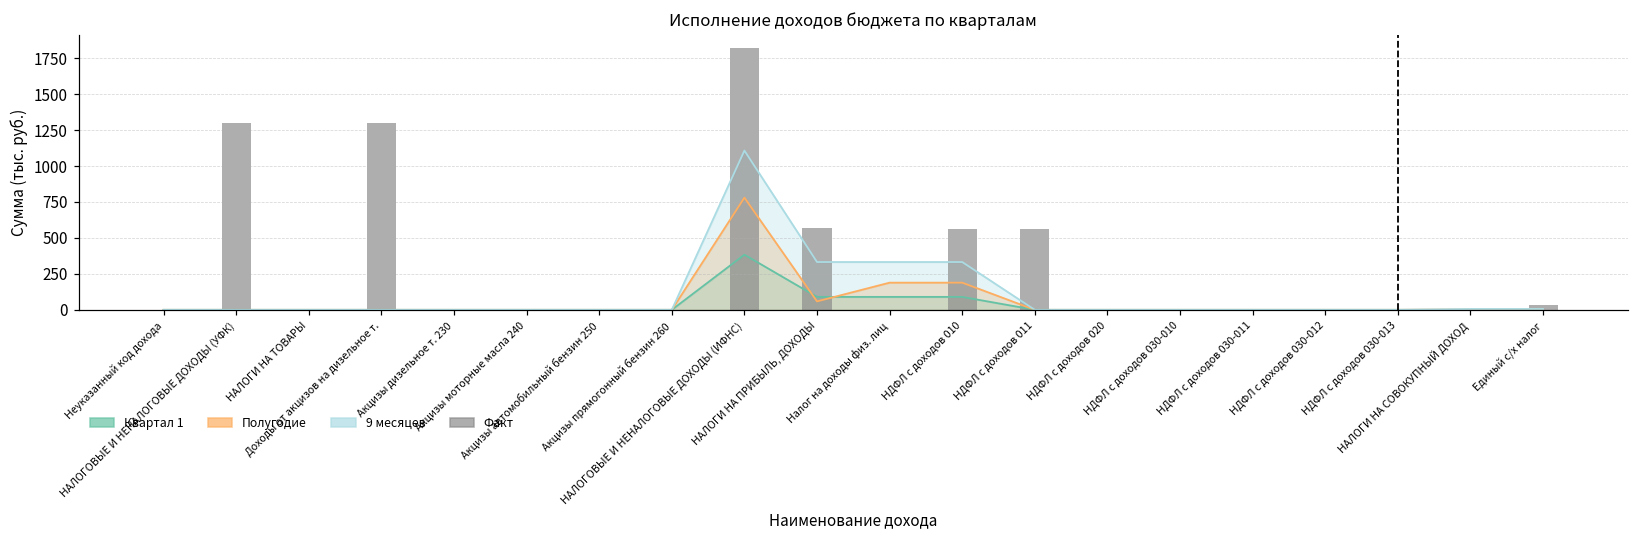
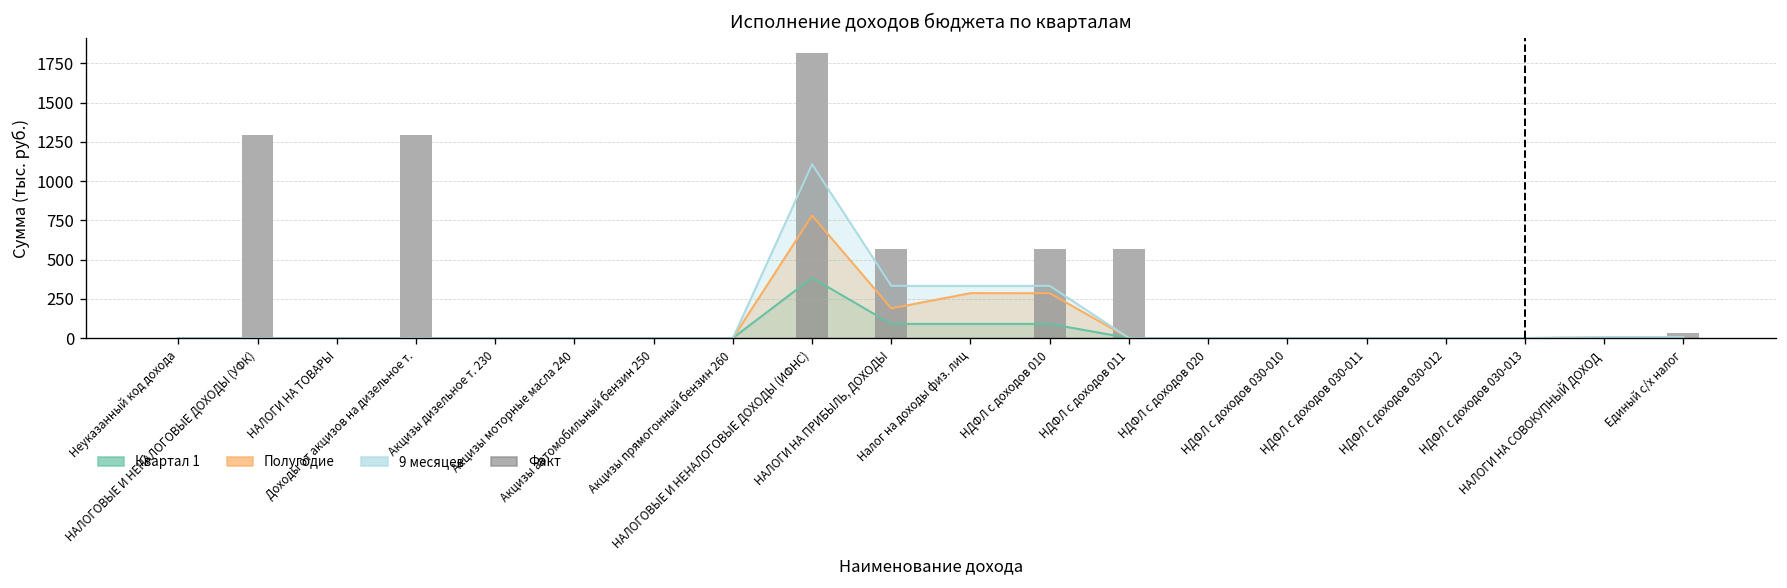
Полугодие, НАЛОГИ НА ПРИБЫЛЬ, ДОХОДЫ: 60 -> 190
Полугодие, Налог на доходы физ. лиц: 190 -> 290
Полугодие, НДФЛ с доходов 010: 190 -> 290
